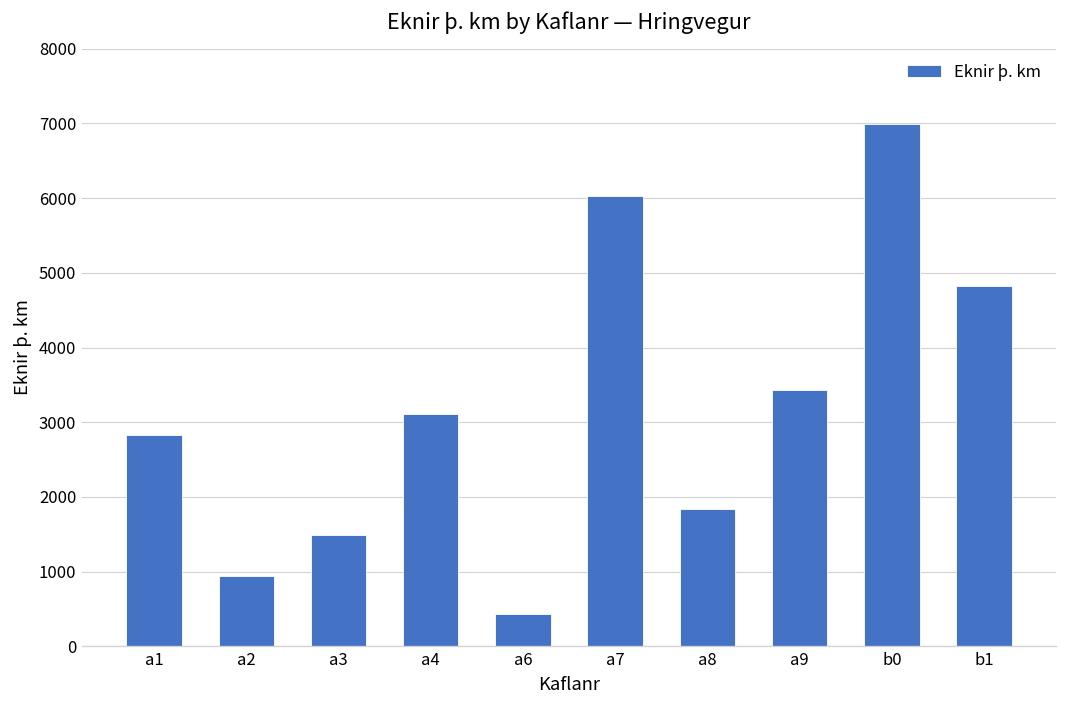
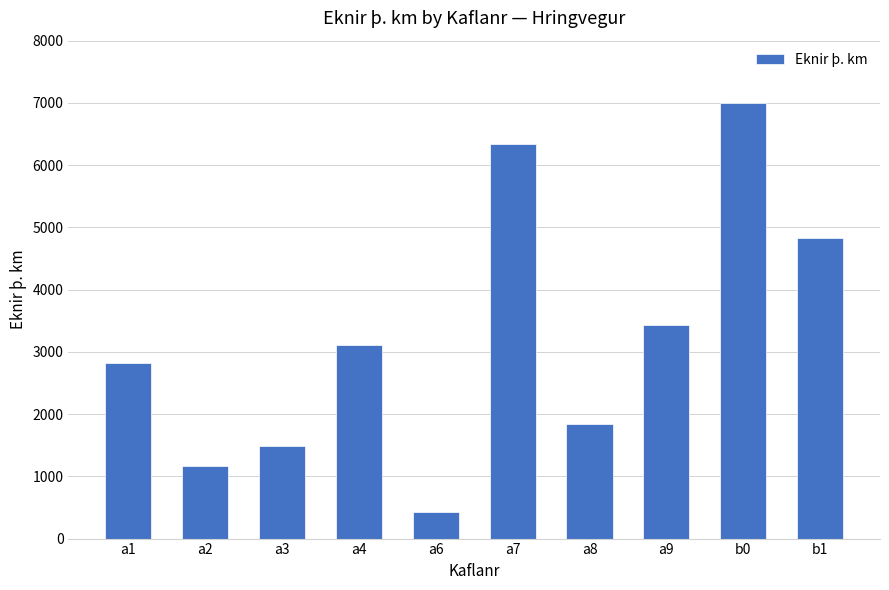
a2: 900 -> 1200
a7: 6000 -> 6300
